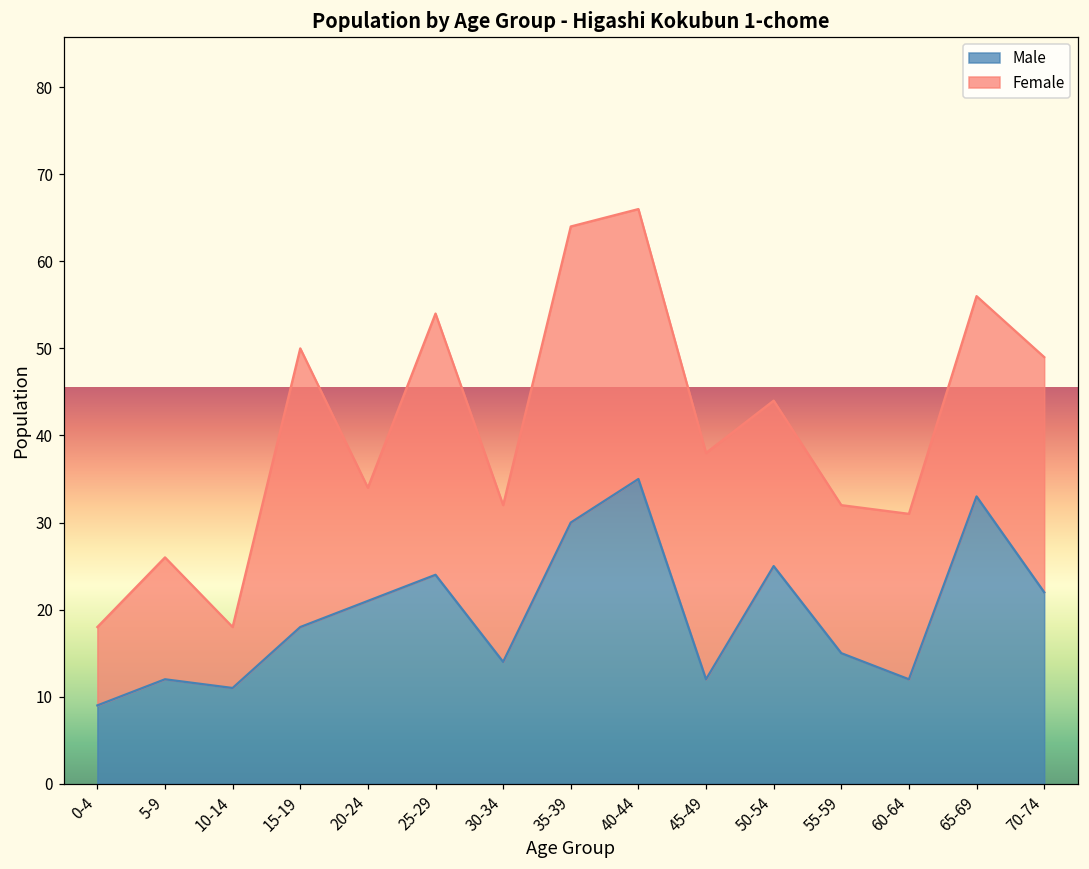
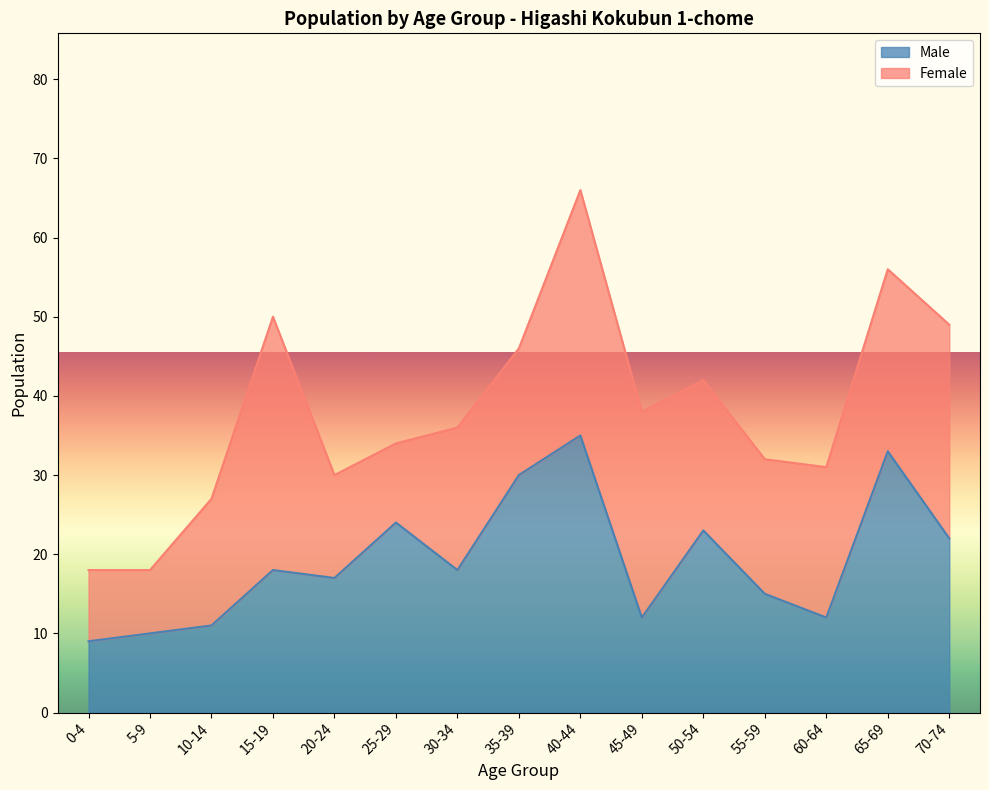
Male, 5-9: 12 -> 10
Female, 5-9: 14 -> 8
Female, 10-14: 7 -> 16
Male, 20-24: 21 -> 17
Female, 25-29: 30 -> 10
Male, 30-34: 14 -> 18
Female, 35-39: 34 -> 16
Male, 50-54: 25 -> 23
